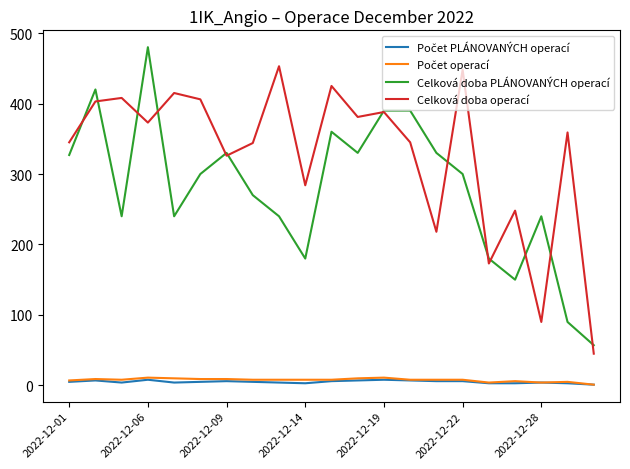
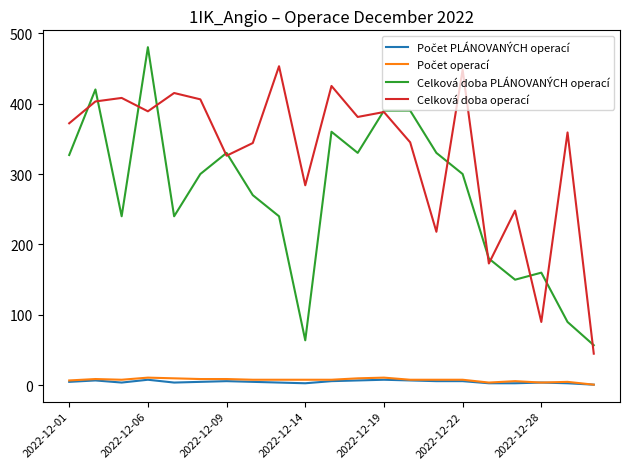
Celková doba operací, 2022-12-01: 350 -> 370
Celková doba operací, 2022-12-06: 370 -> 390
Celková doba PLÁNOVANÝCH operací, 2022-12-14: 180 -> 60
Celková doba PLÁNOVANÝCH operací, 2022-12-28: 240 -> 160
